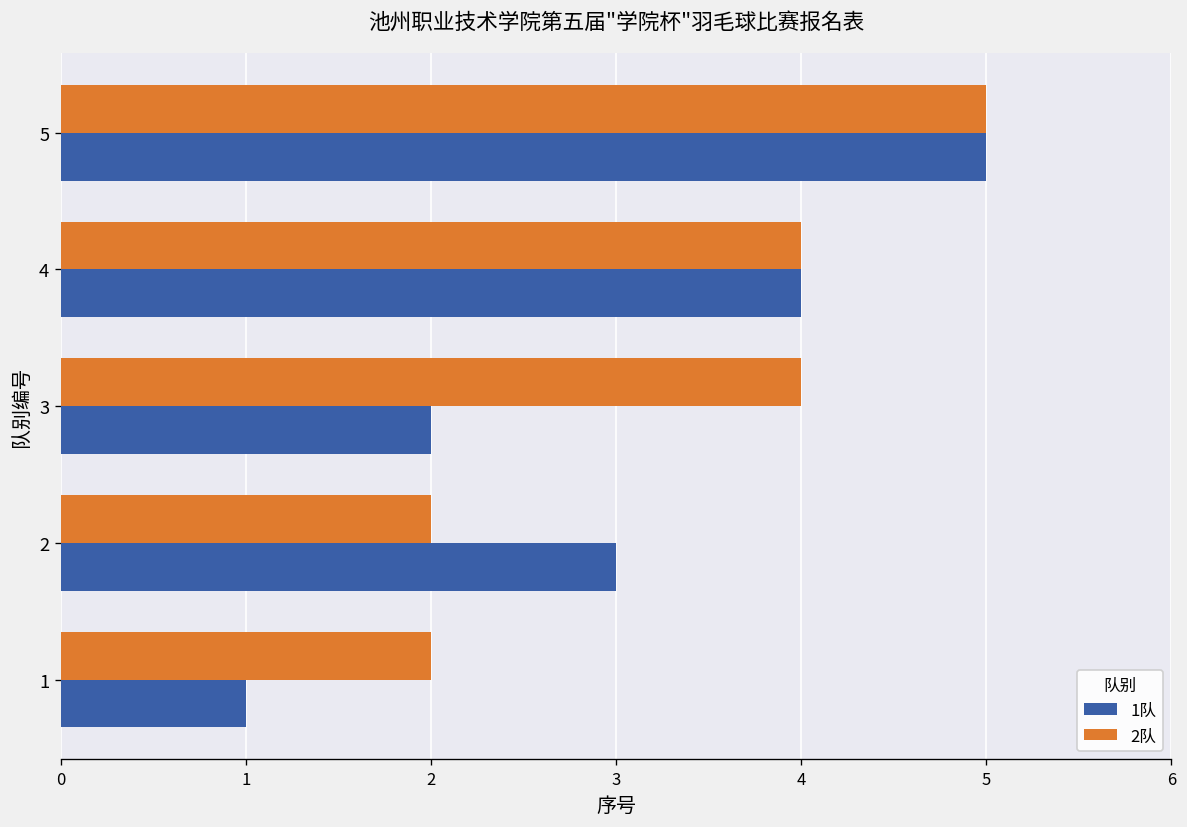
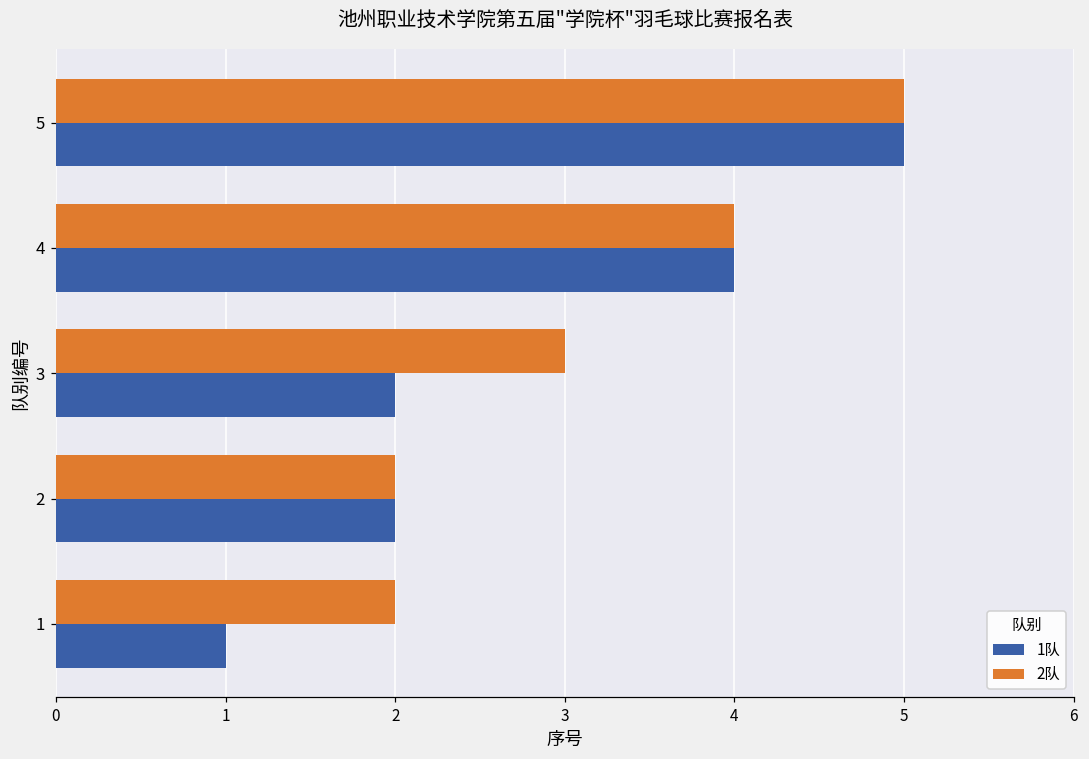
2队, 3: 4 -> 3
1队, 2: 3 -> 2
